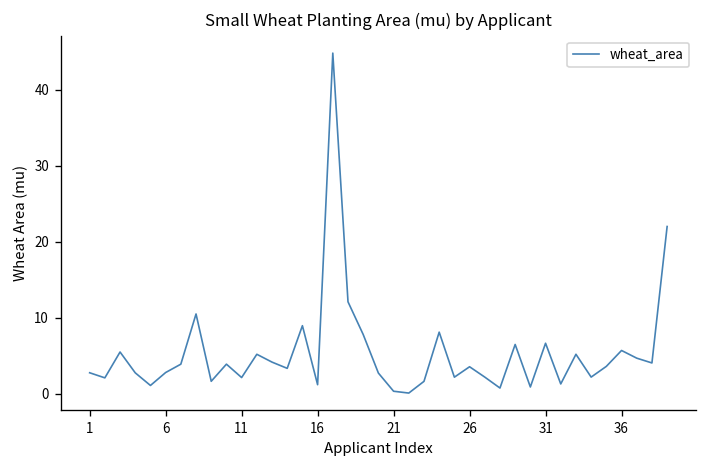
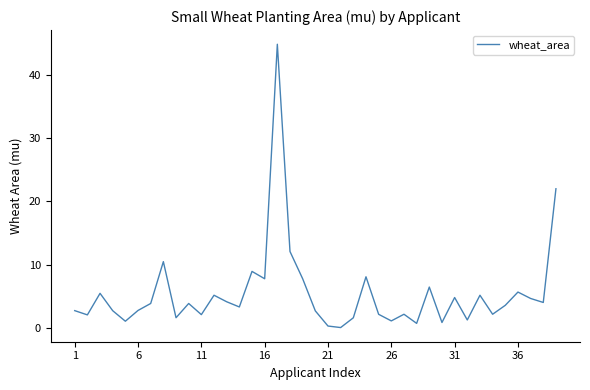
16: 1 -> 8
26: 4 -> 1
31: 7 -> 5
